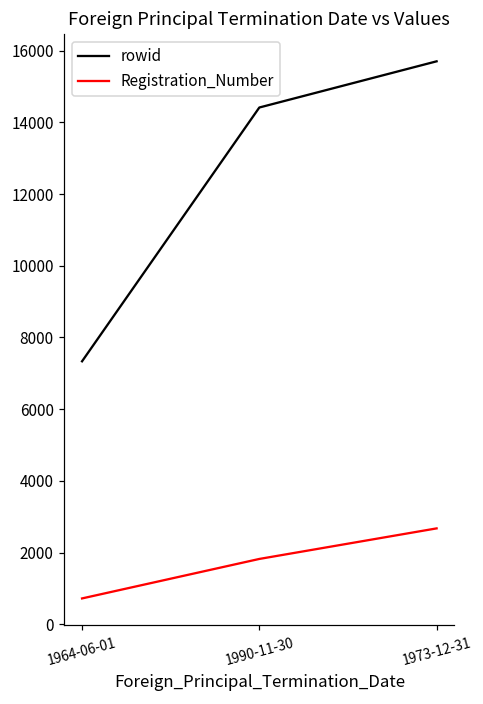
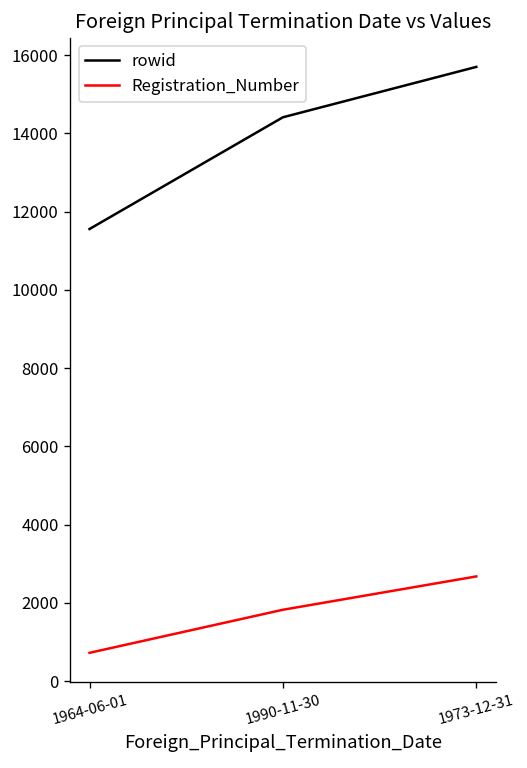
rowid, 1964-06-01: 7300 -> 11600
